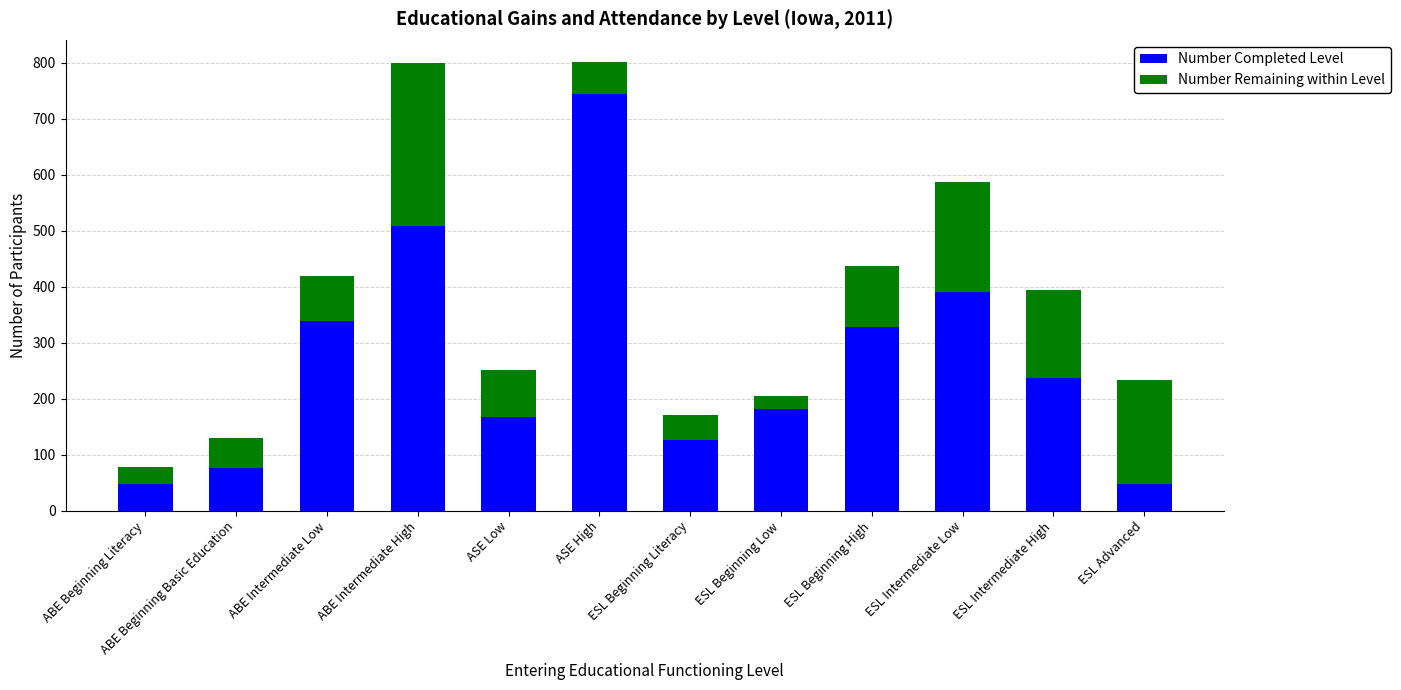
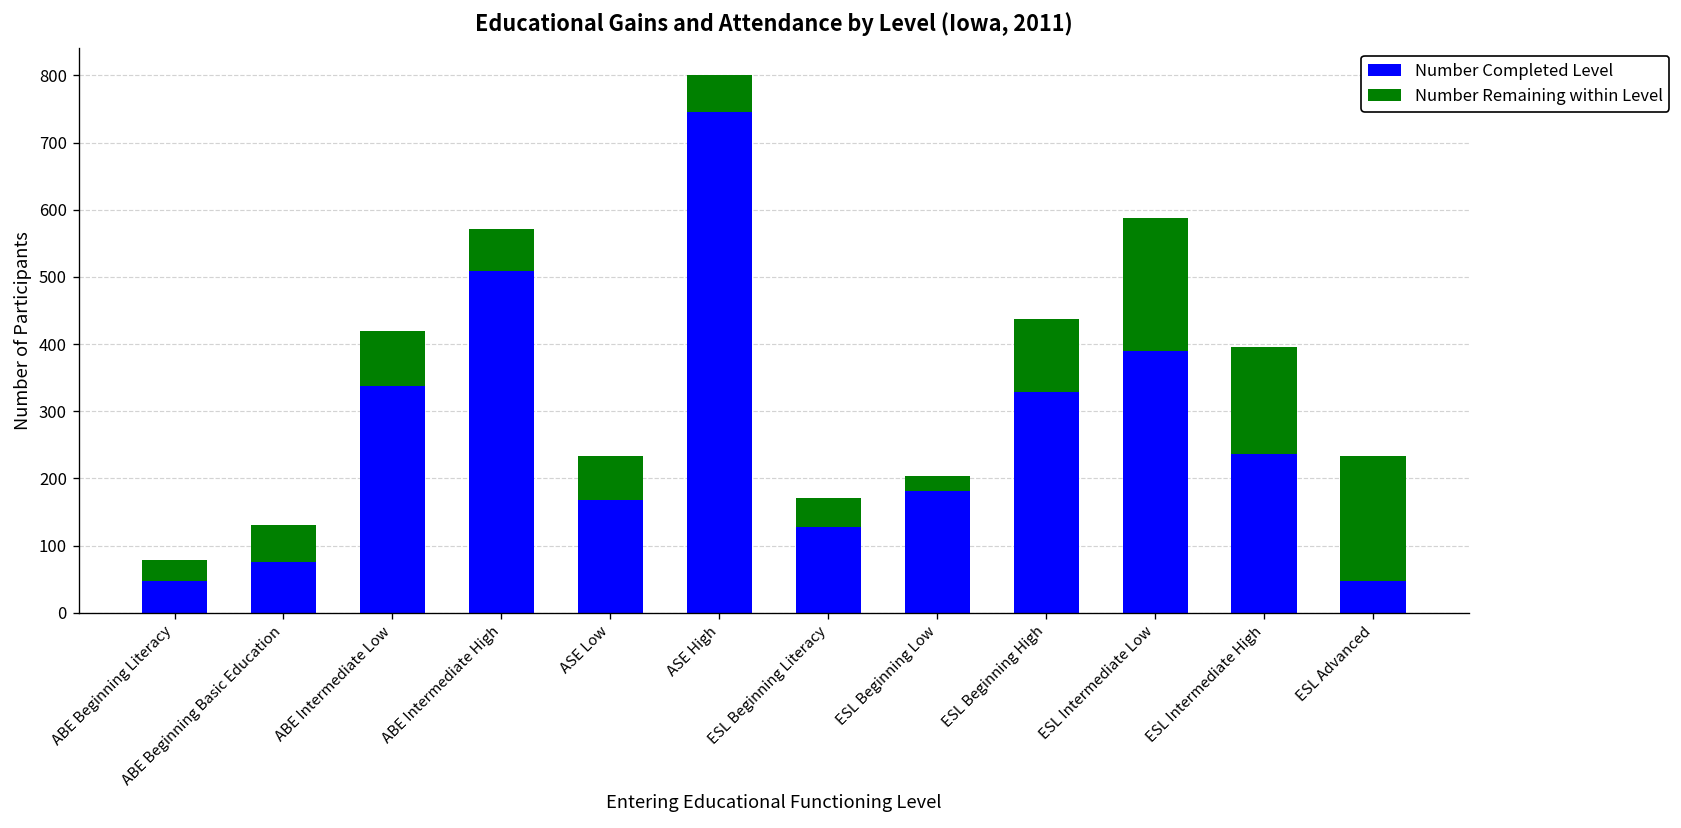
Number Remaining within Level, ABE Intermediate High: 290 -> 60
Number Remaining within Level, ASE Low: 80 -> 70
